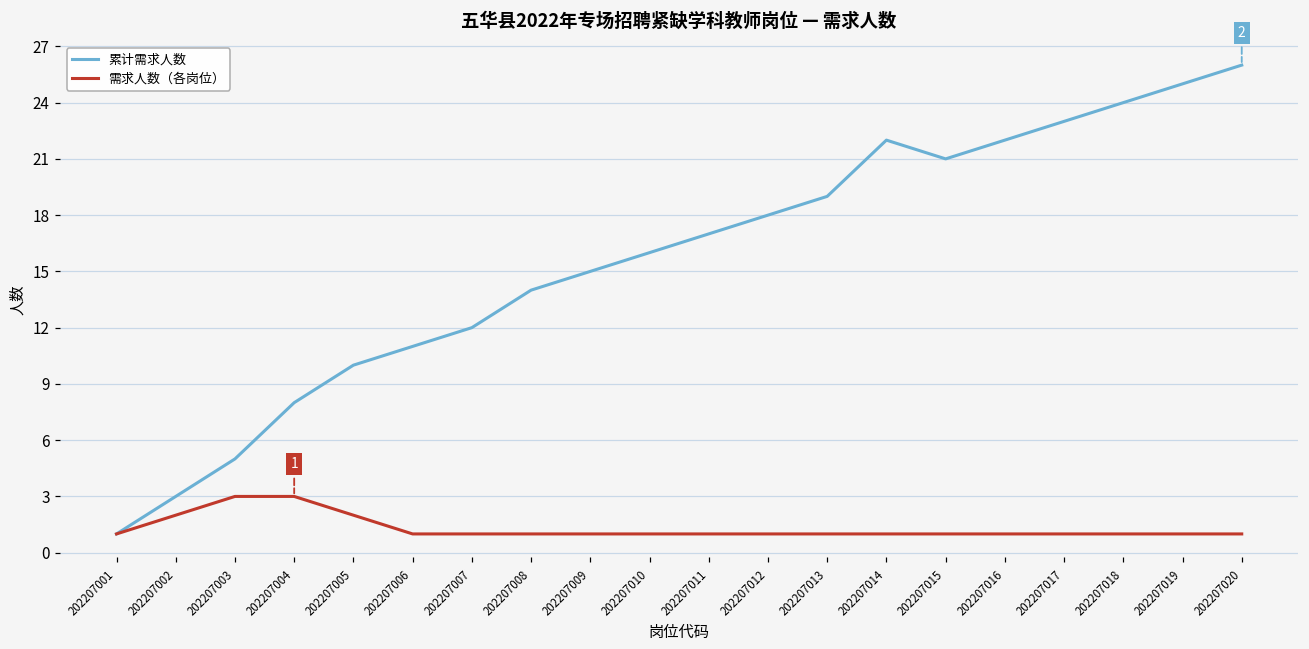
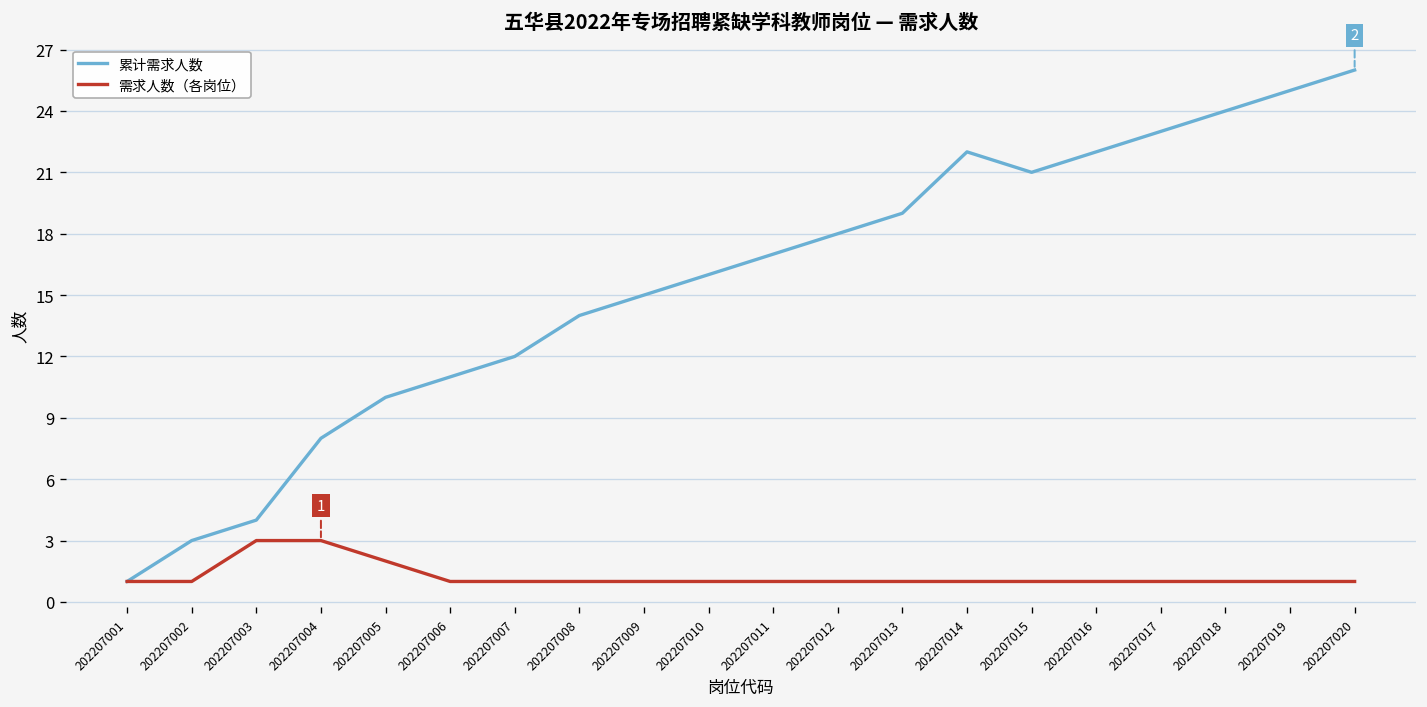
需求人数（各岗位）, 202207002: 2 -> 1
累计需求人数, 202207003: 5 -> 4
